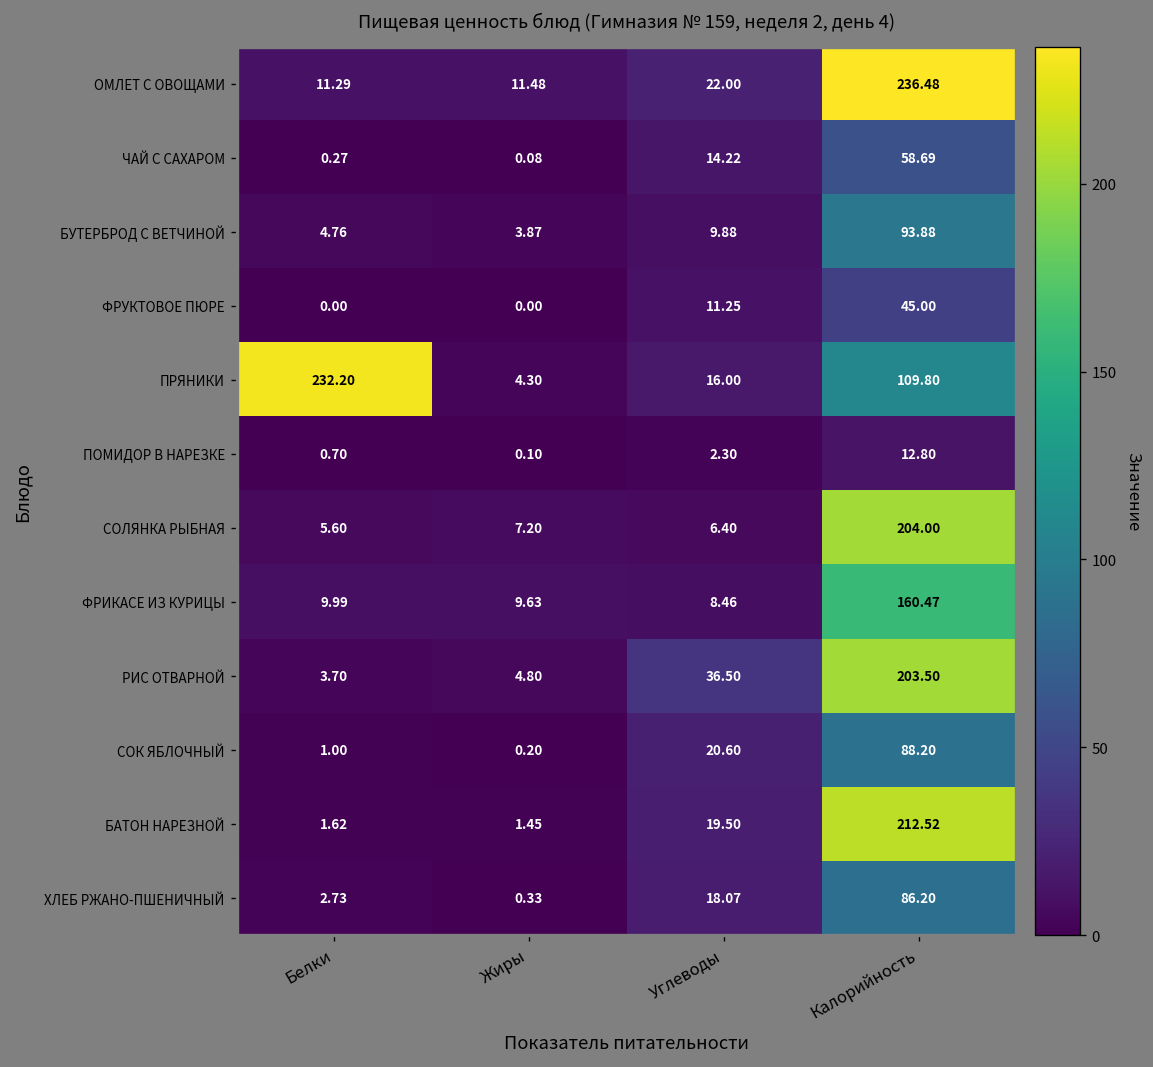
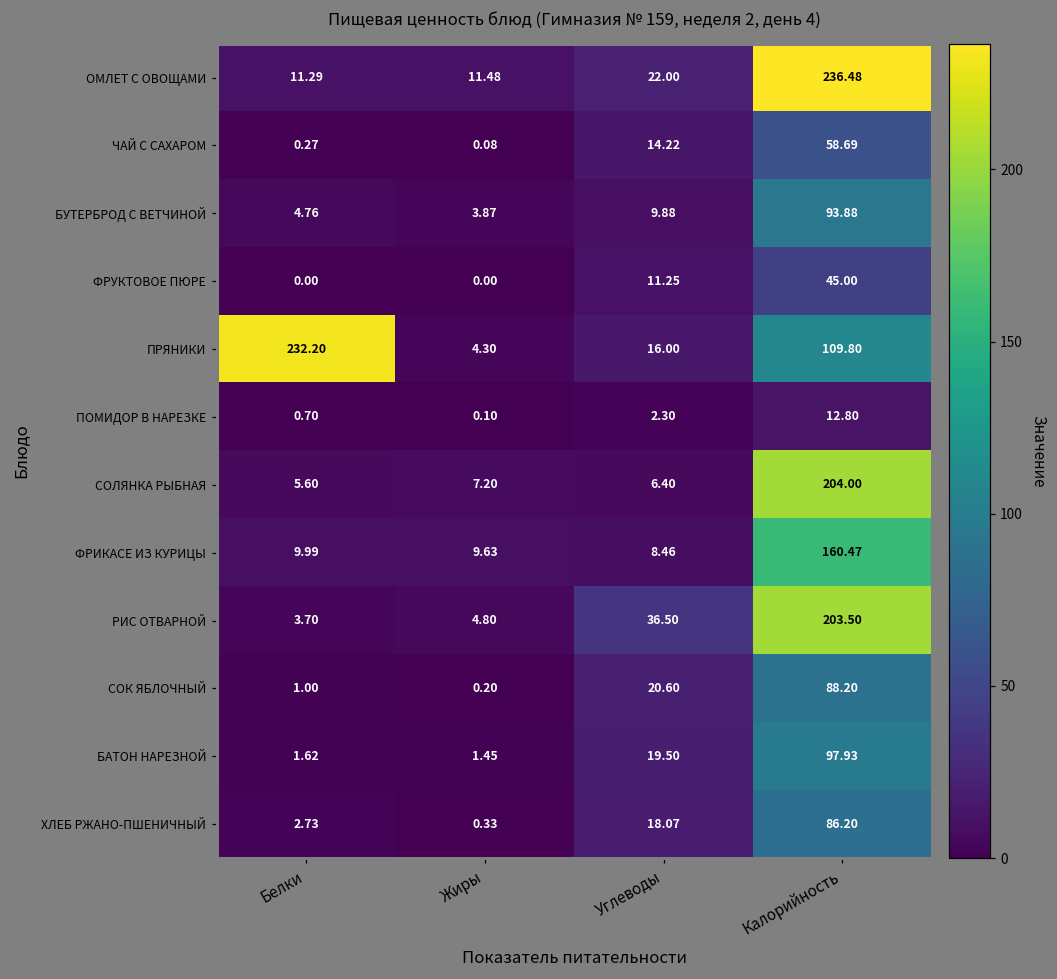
БАТОН НАРЕЗНОЙ, Калорийность: 212.52 -> 97.93
